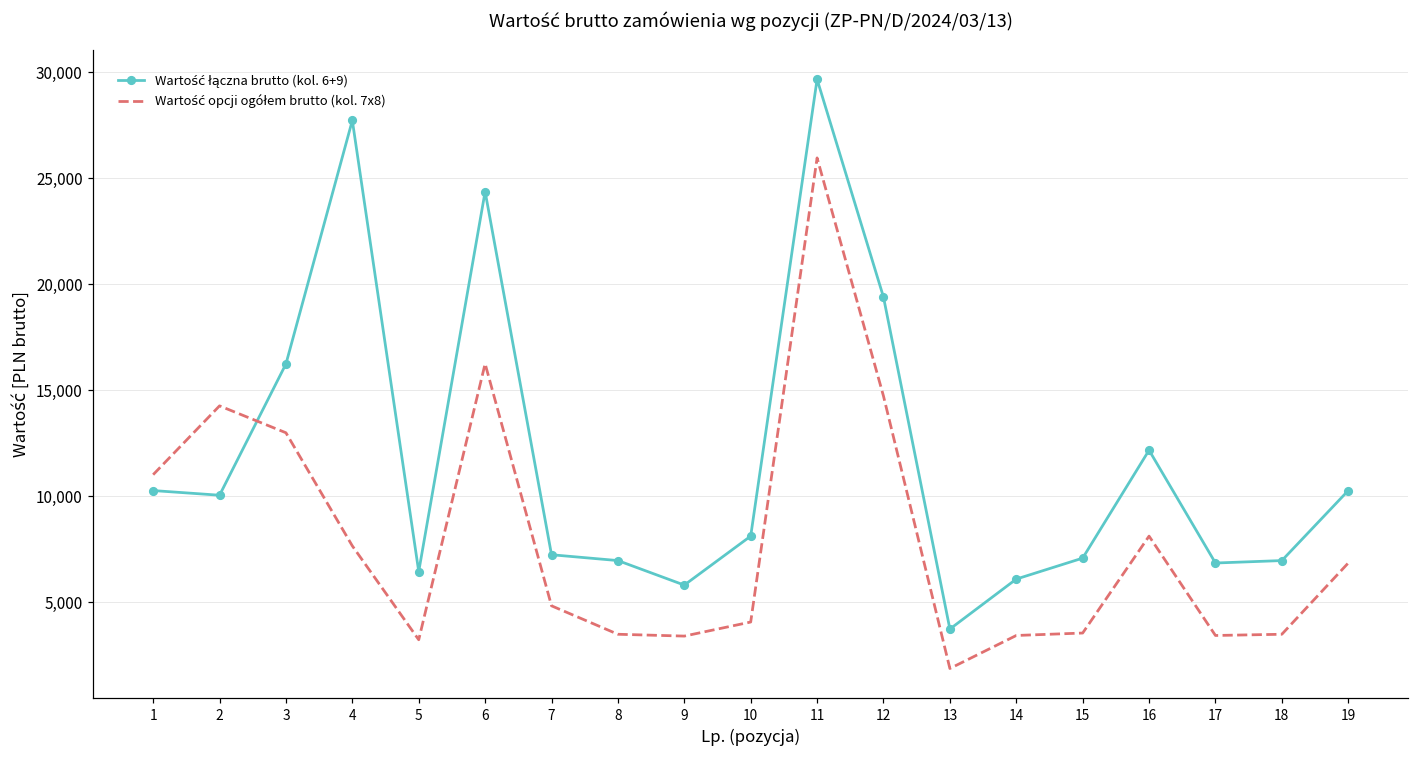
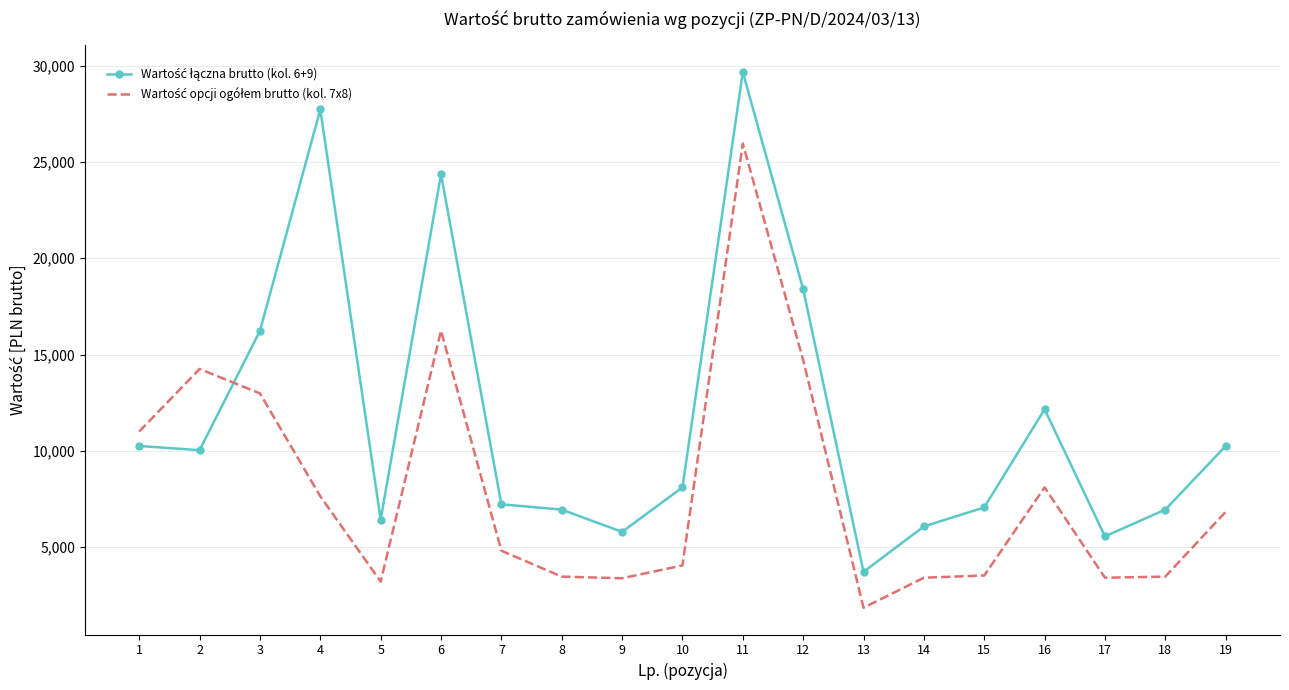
Wartość łączna brutto (kol. 6+9), 12: 19,400 -> 18,400
Wartość łączna brutto (kol. 6+9), 17: 6,800 -> 5,600
